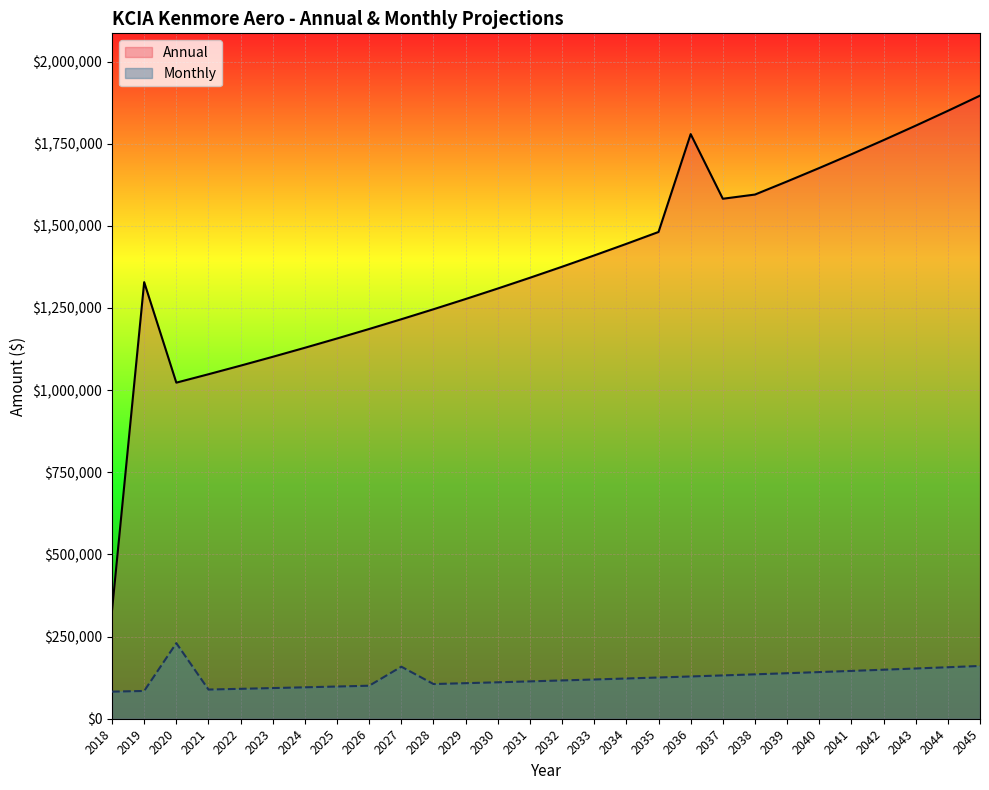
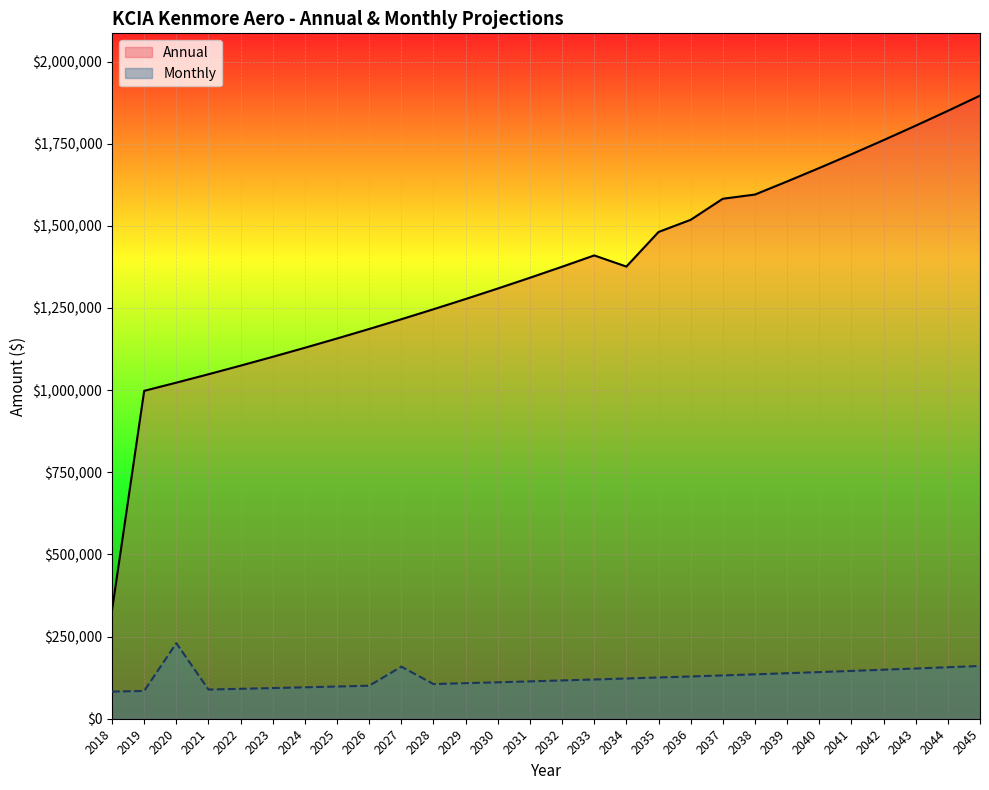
Annual, 2019: $1,330,000 -> $1,000,000
Annual, 2034: $1,450,000 -> $1,380,000
Annual, 2036: $1,780,000 -> $1,520,000
